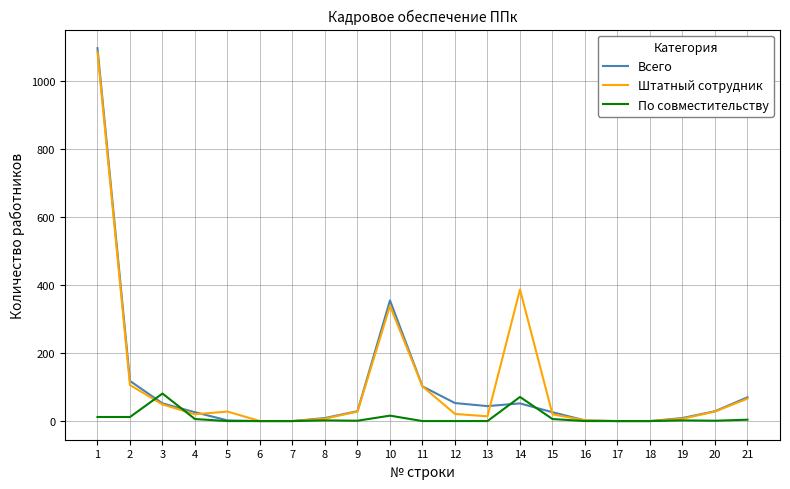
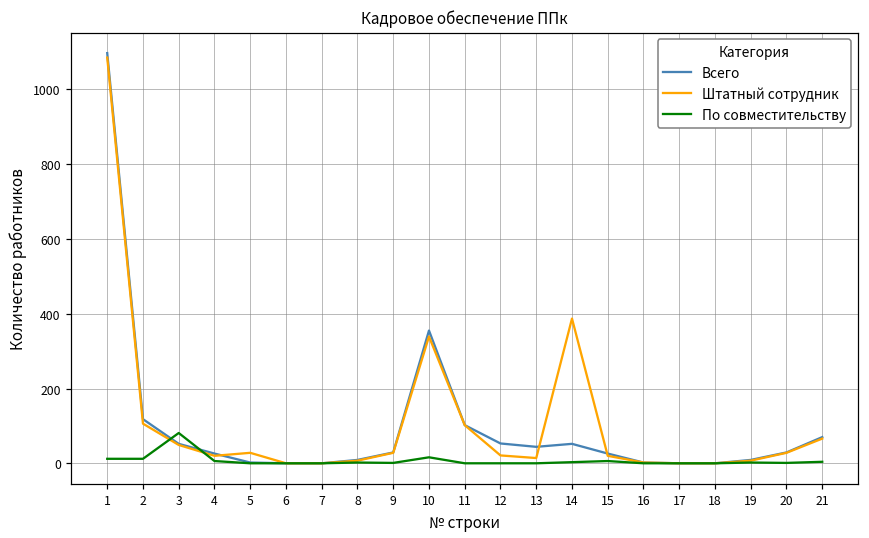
По совместительству, 14: 70 -> 0
